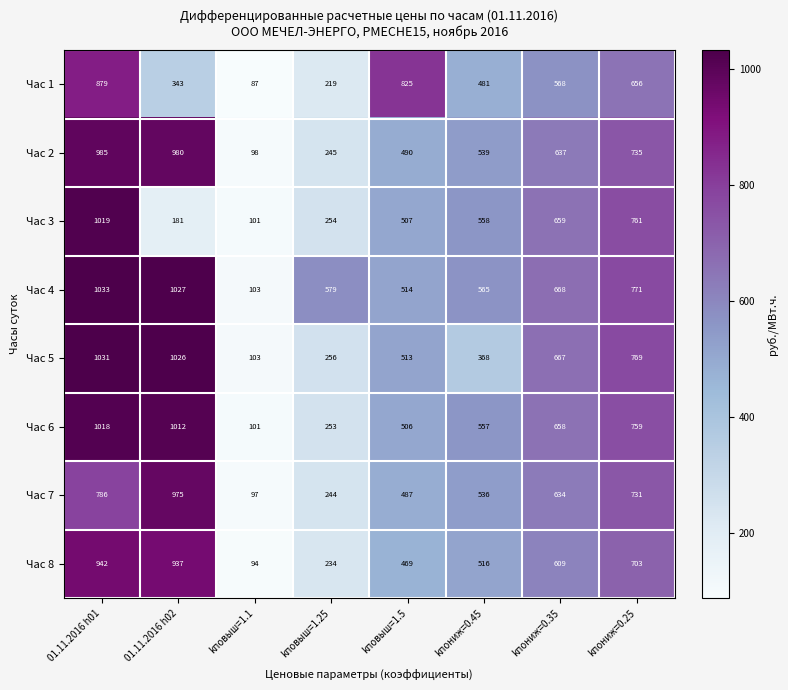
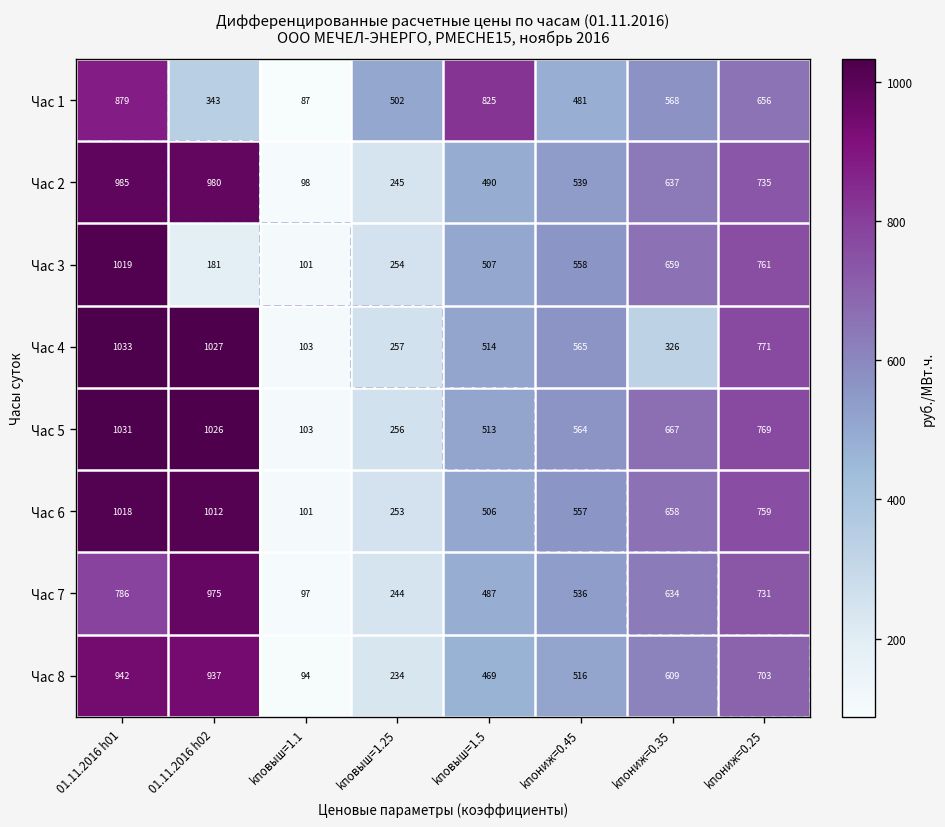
Час 1, kповыш=1.25: 219 -> 502
Час 4, kповыш=1.25: 579 -> 257
Час 4, kпониж=0.35: 668 -> 326
Час 5, kпониж=0.45: 368 -> 564
